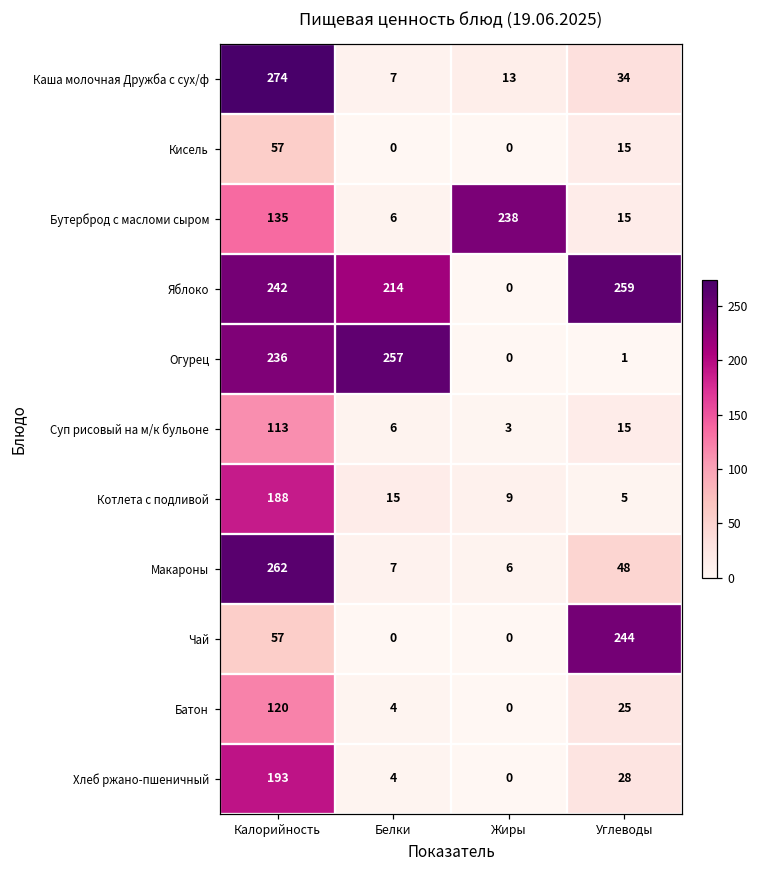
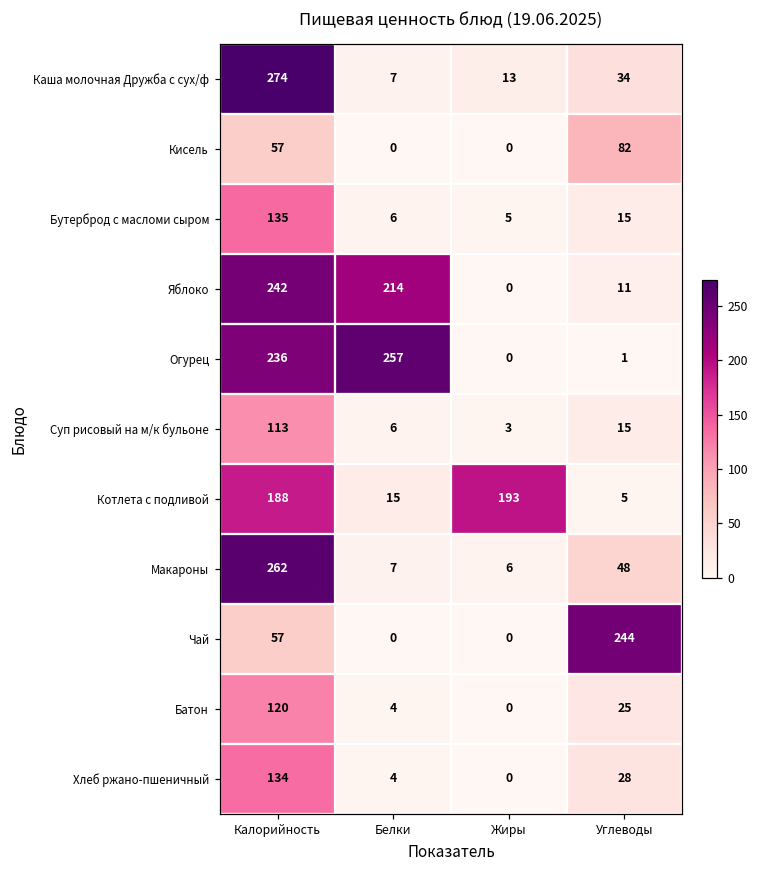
Кисель, Углеводы: 15 -> 82
Бутерброд с масломи сыром, Жиры: 238 -> 5
Яблоко, Углеводы: 259 -> 11
Котлета с подливой, Жиры: 9 -> 193
Хлеб ржано-пшеничный, Калорийность: 193 -> 134
